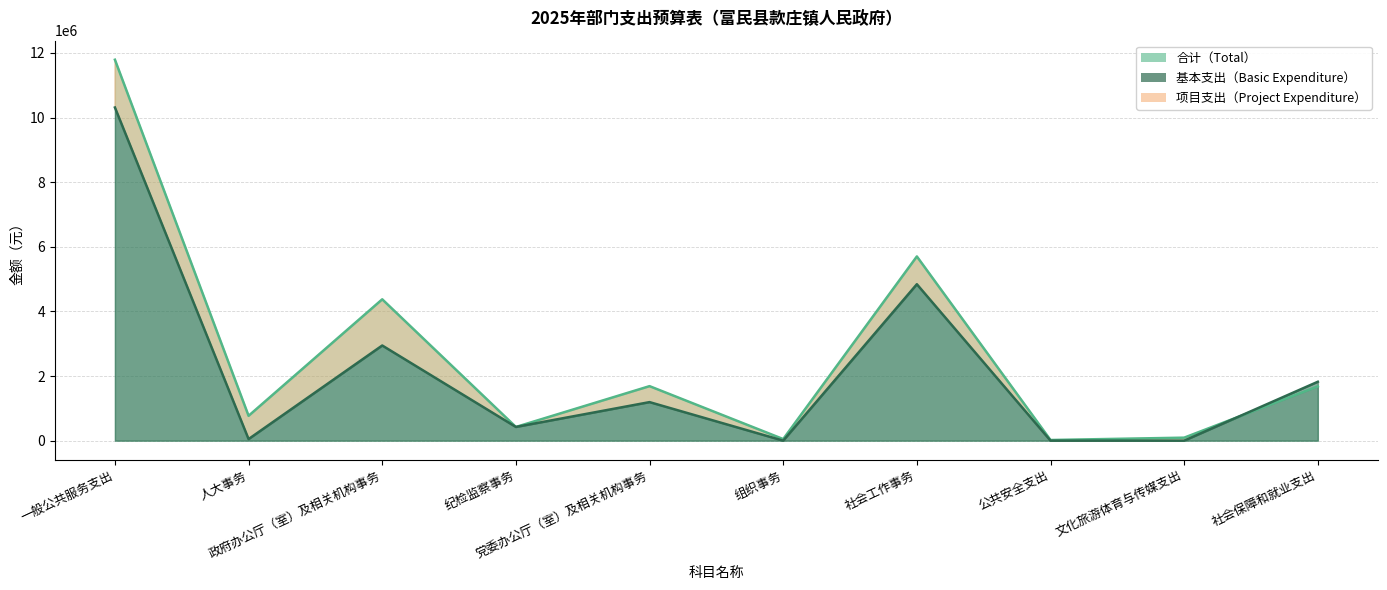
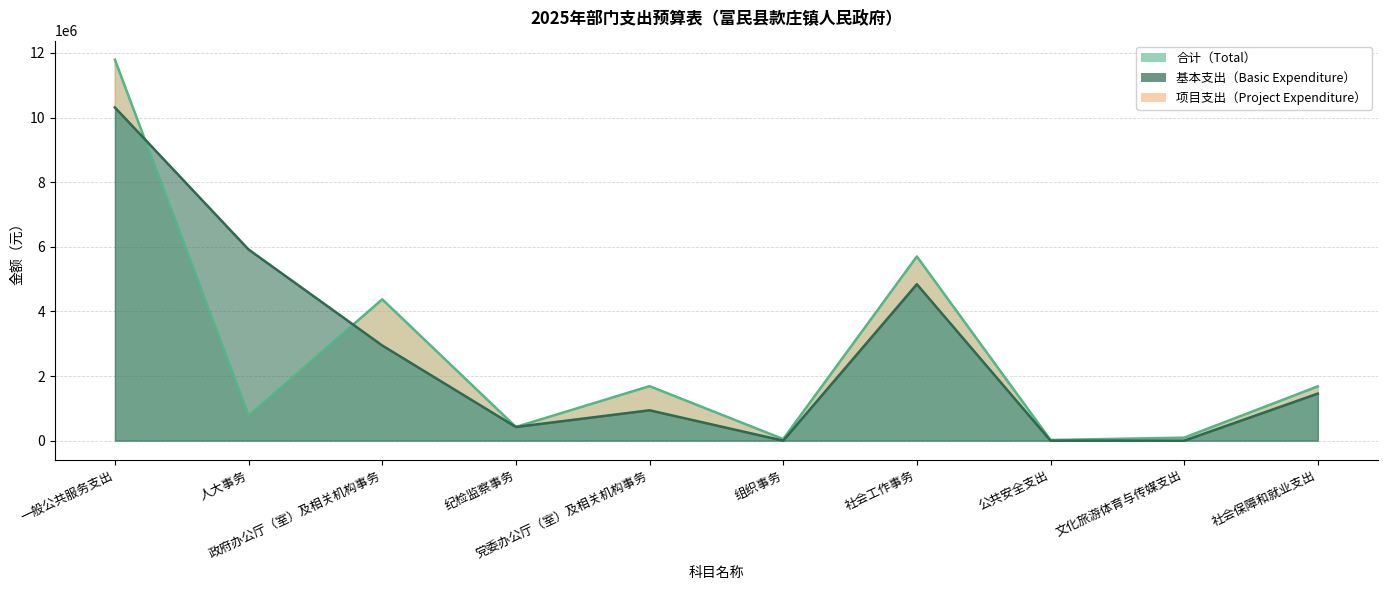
基本支出（Basic Expenditure）, 人大事务: 0 -> 5900000
基本支出（Basic Expenditure）, 党委办公厅（室）及相关机构事务: 1200000 -> 900000
基本支出（Basic Expenditure）, 社会保障和就业支出: 1800000 -> 1500000
